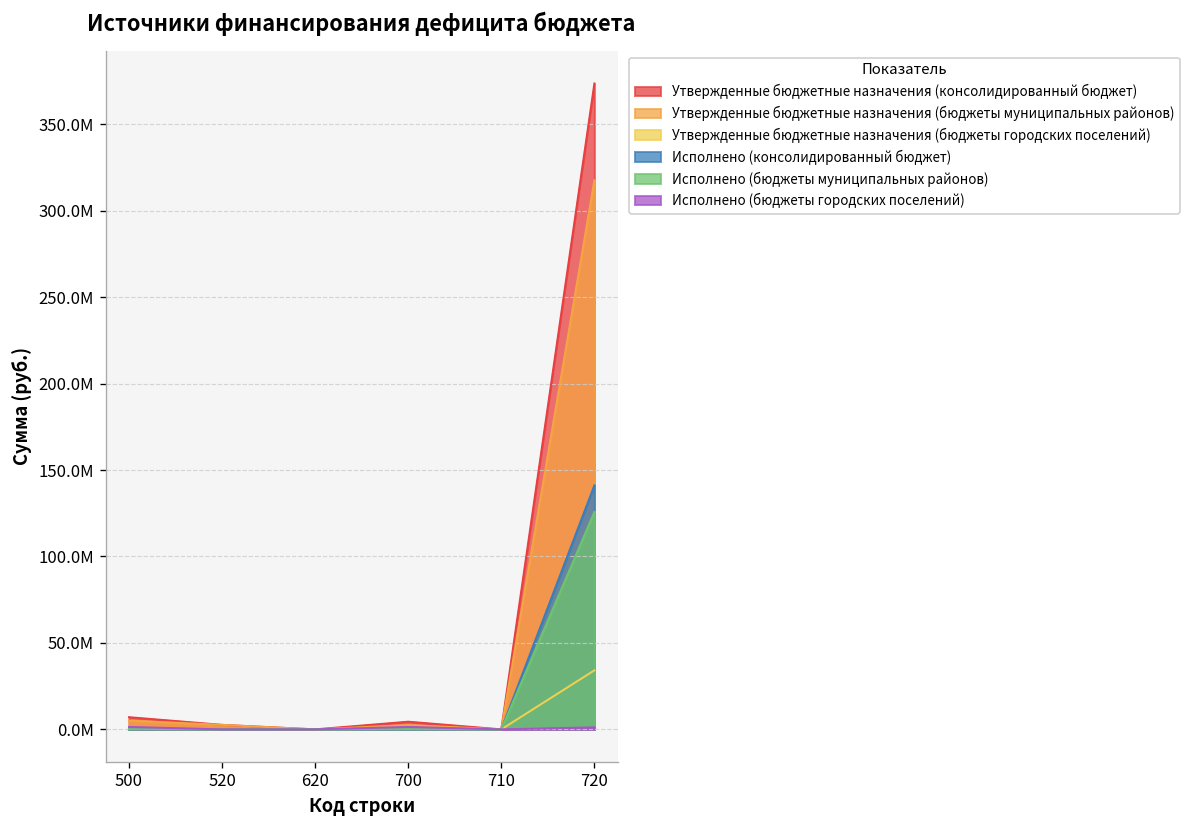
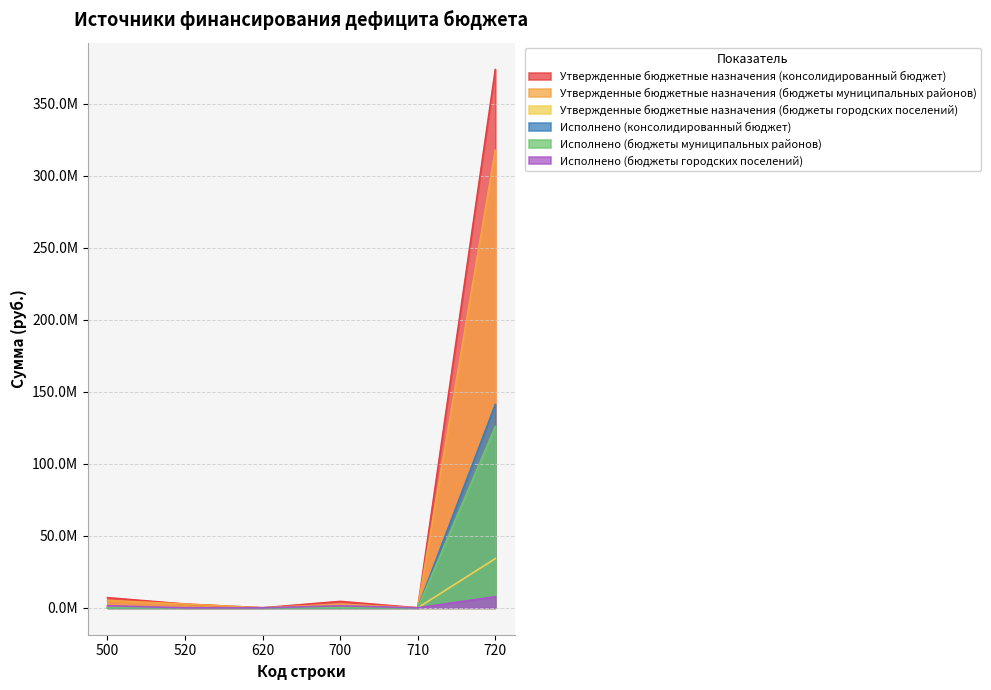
Исполнено (бюджеты городских поселений), 720: 1000000 -> 8000000
